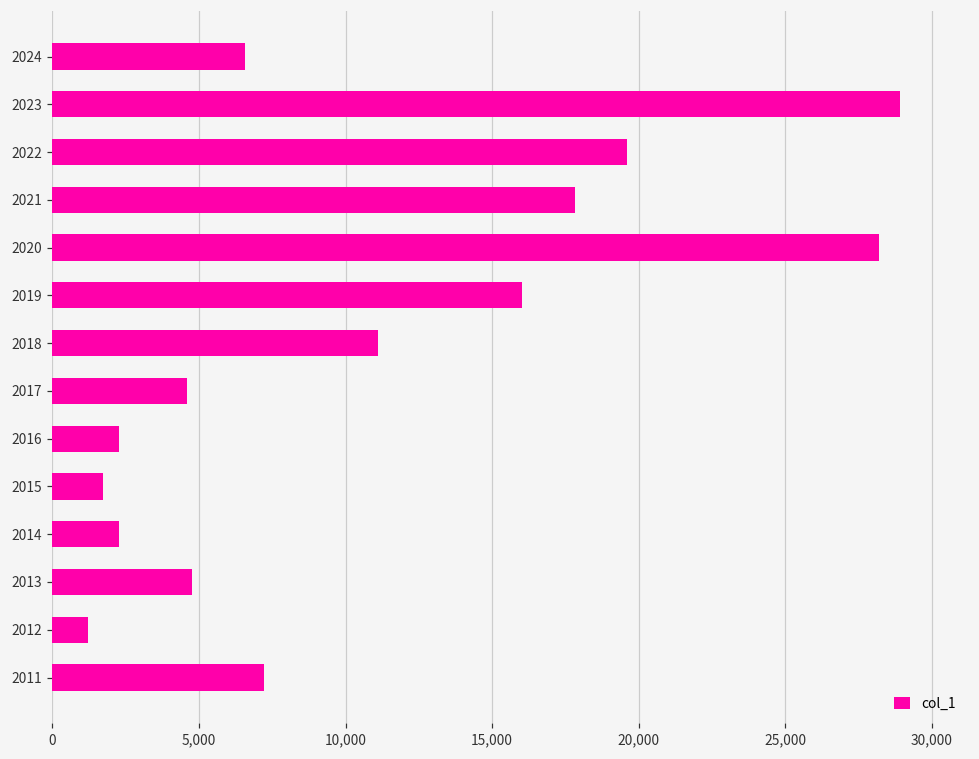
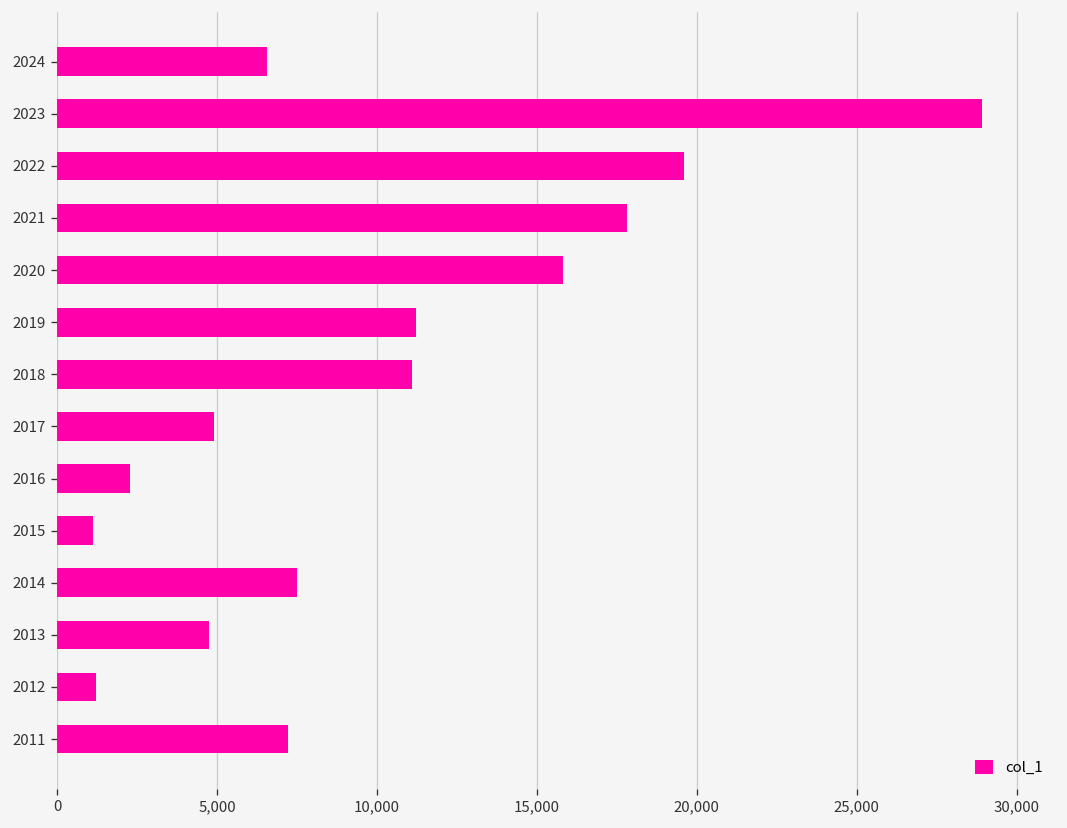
2020: 28,200 -> 15,800
2019: 16,000 -> 11,200
2017: 4,600 -> 4,900
2015: 1,700 -> 1,100
2014: 2,300 -> 7,500
